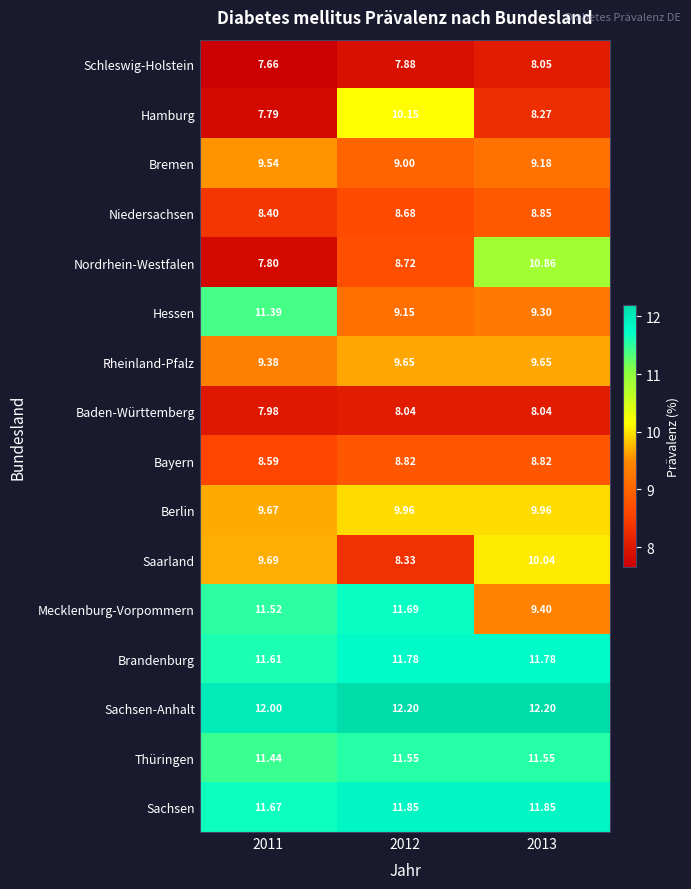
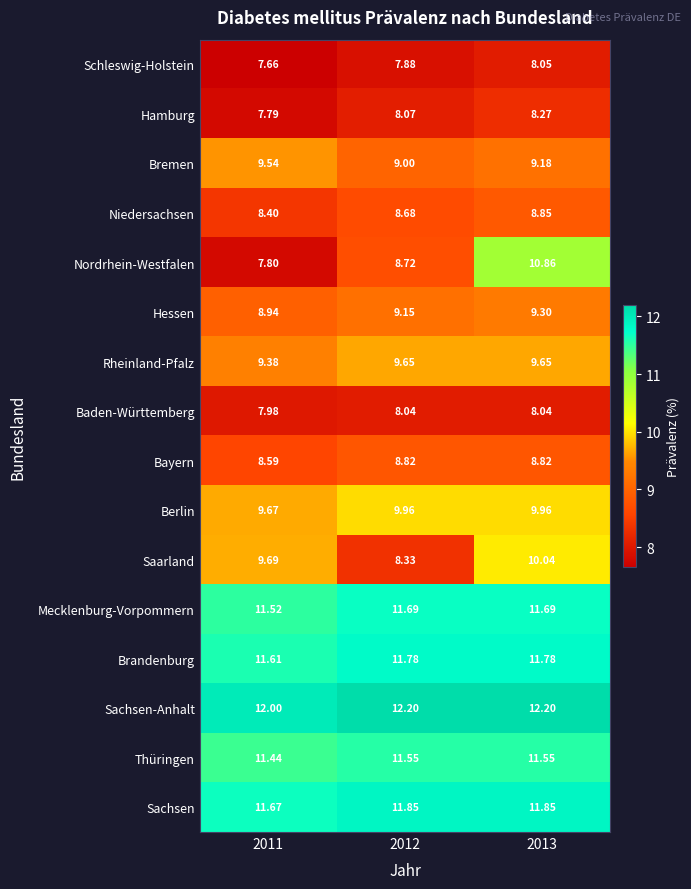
Hamburg, 2012: 10.15 -> 8.07
Hessen, 2011: 11.39 -> 8.94
Mecklenburg-Vorpommern, 2013: 9.40 -> 11.69
